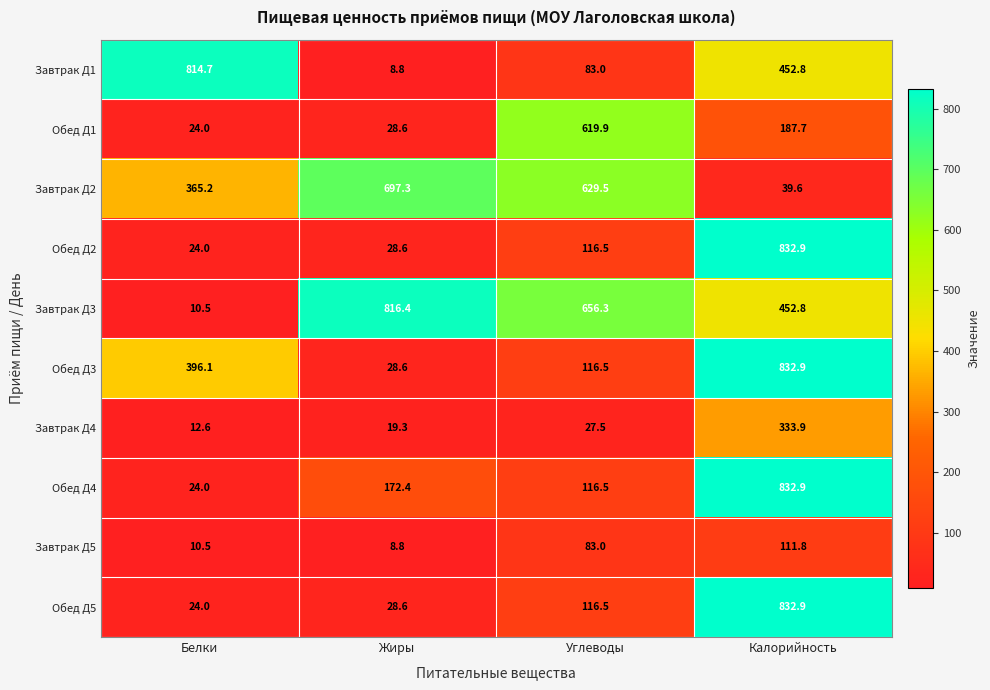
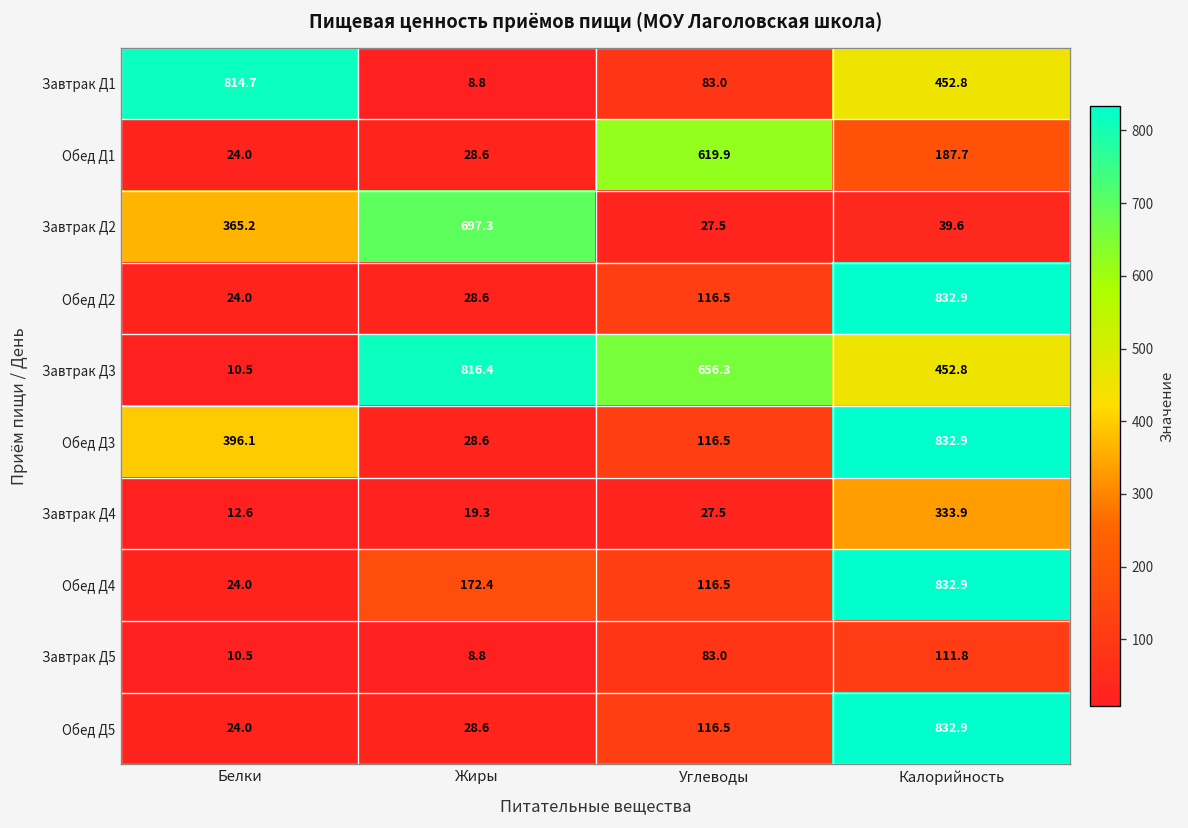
Завтрак Д2, Углеводы: 629.5 -> 27.5
